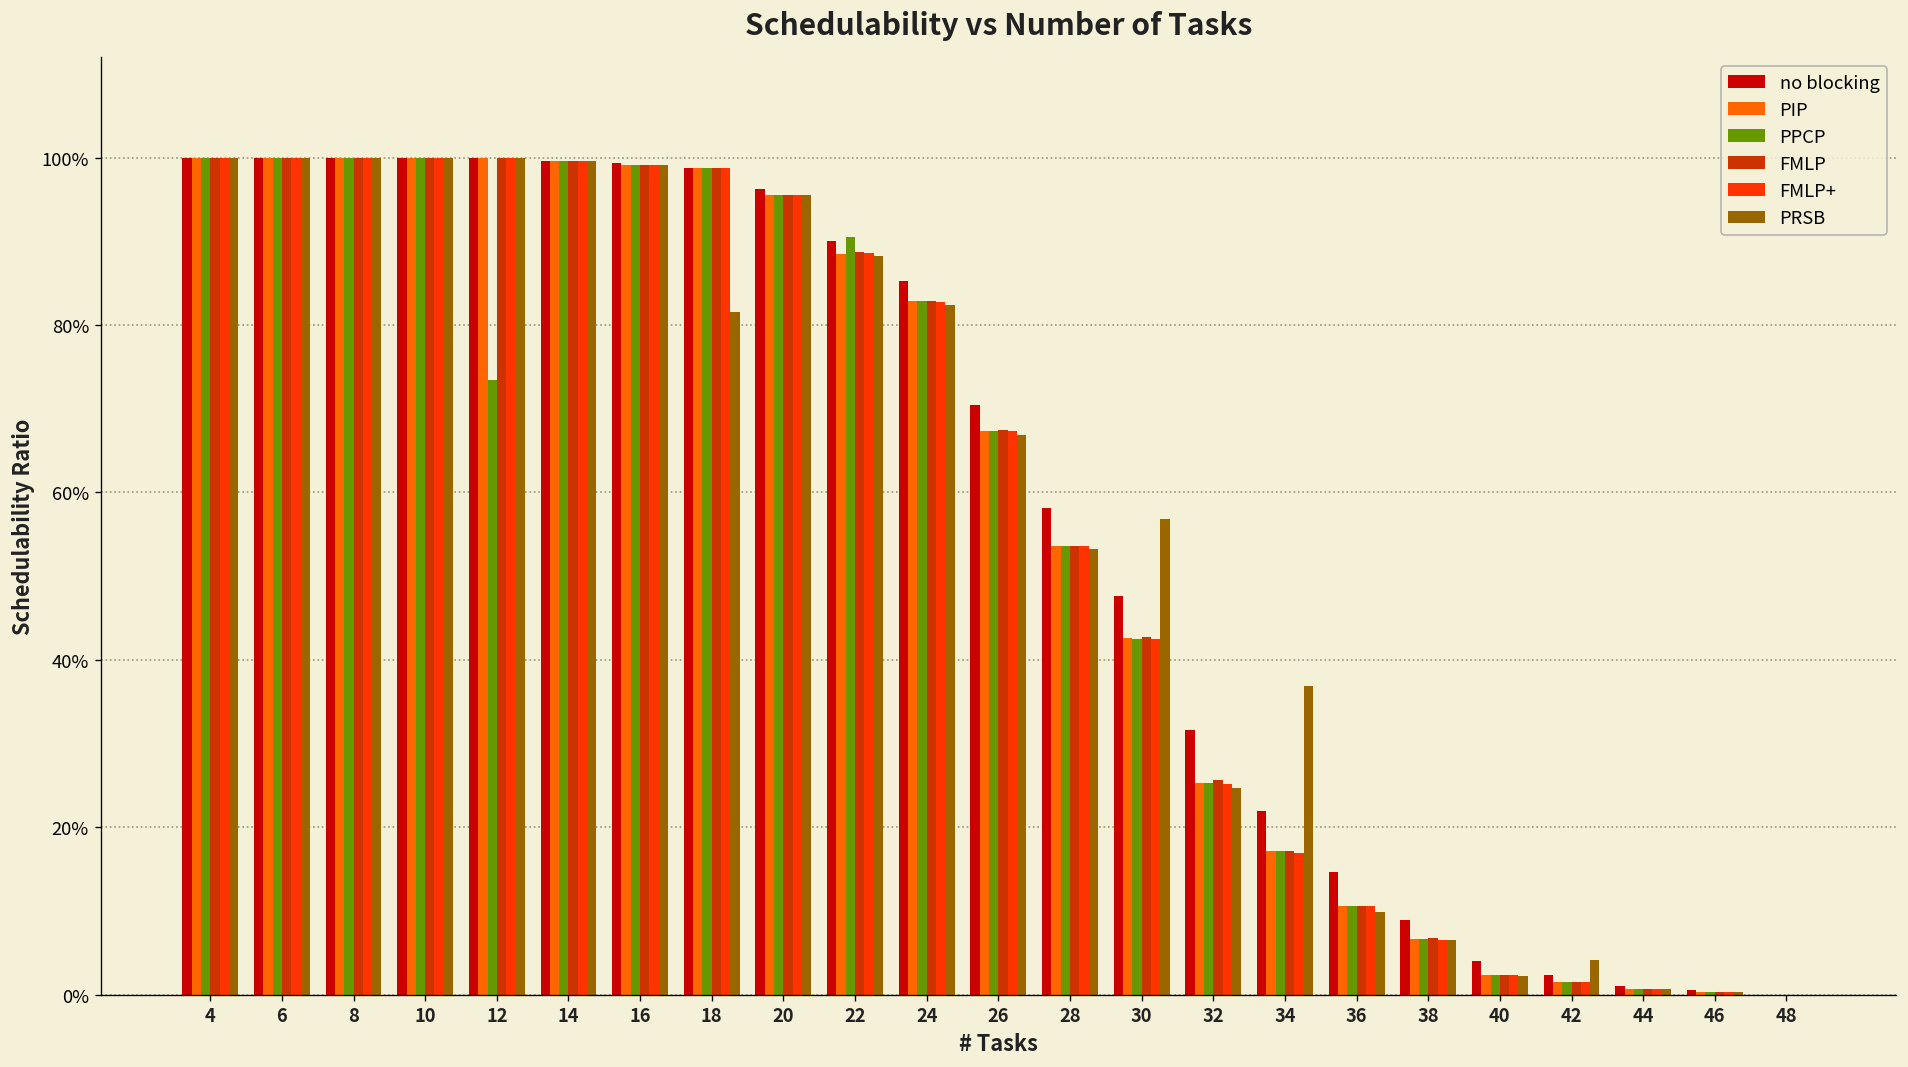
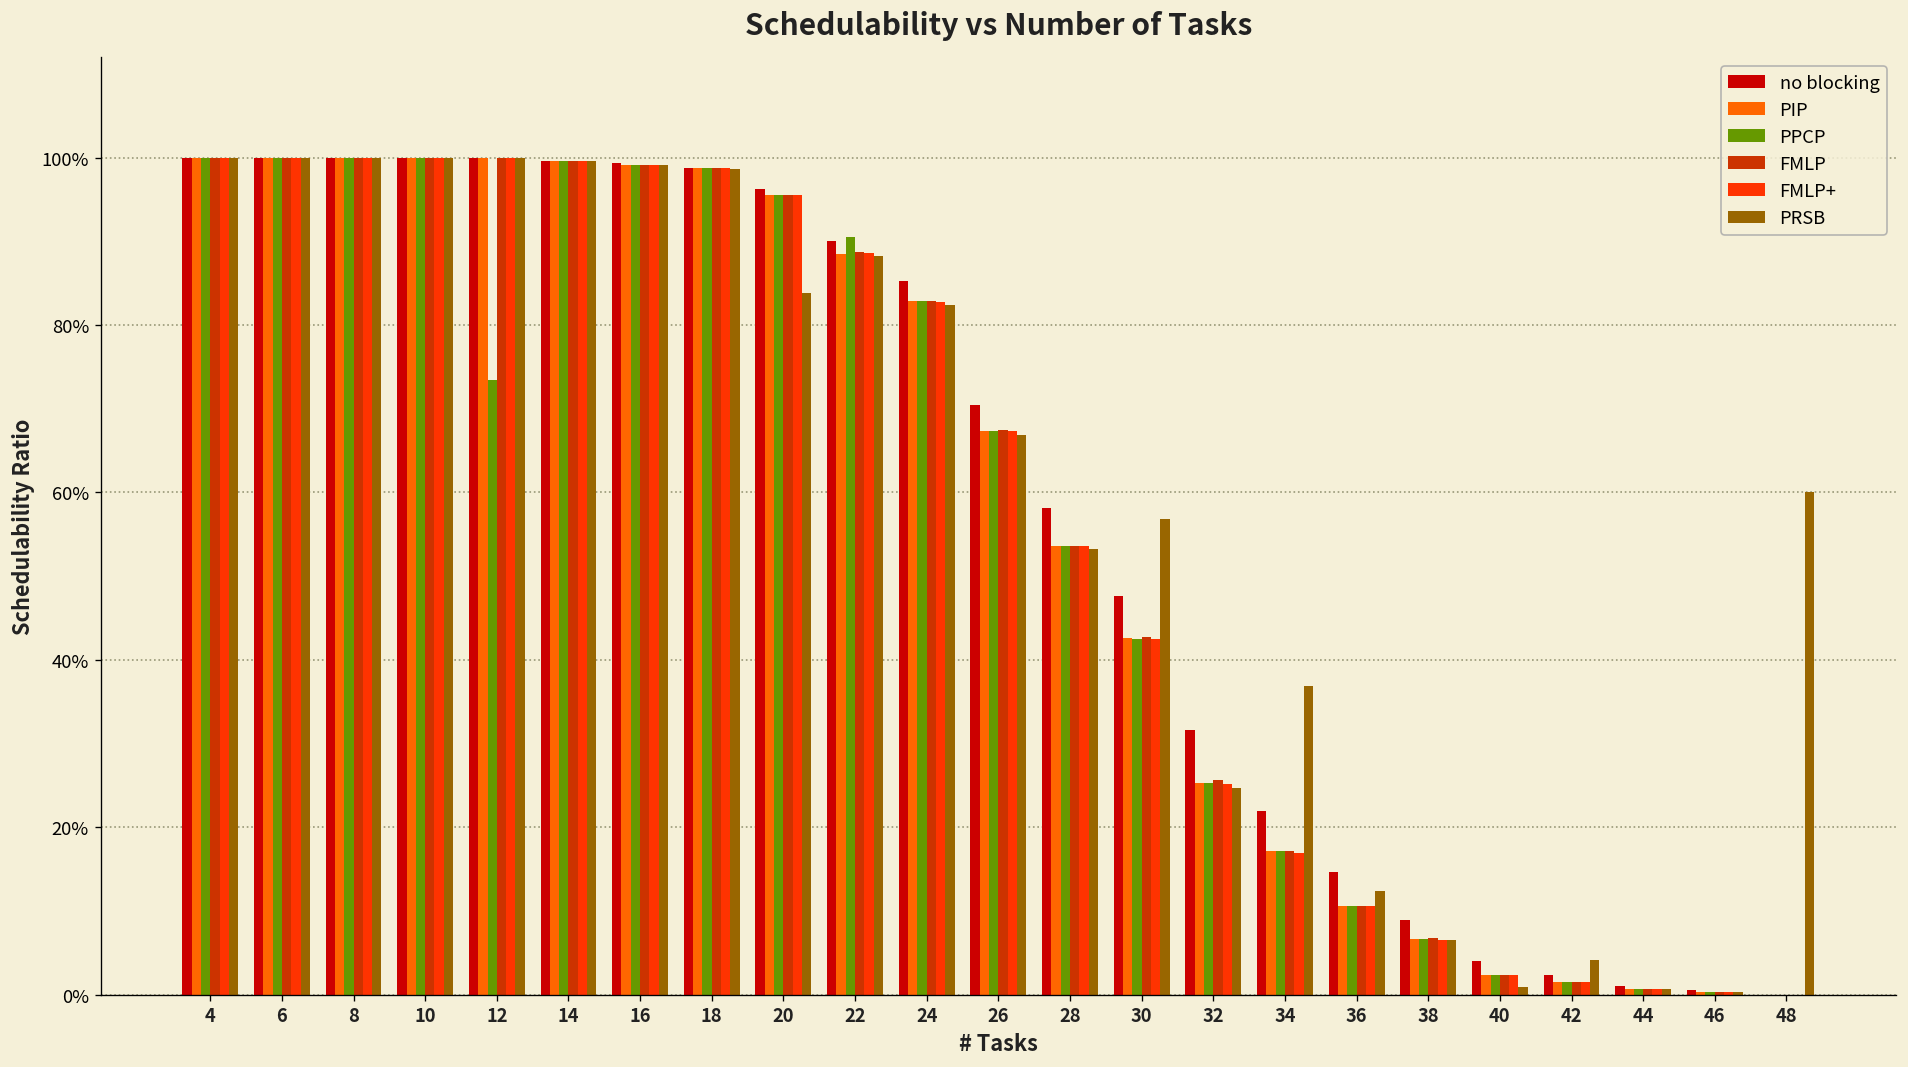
PRSB, 18: 82% -> 99%
PRSB, 20: 96% -> 84%
PRSB, 36: 10% -> 12%
PRSB, 40: 2% -> 1%
PRSB, 48: 0% -> 60%
